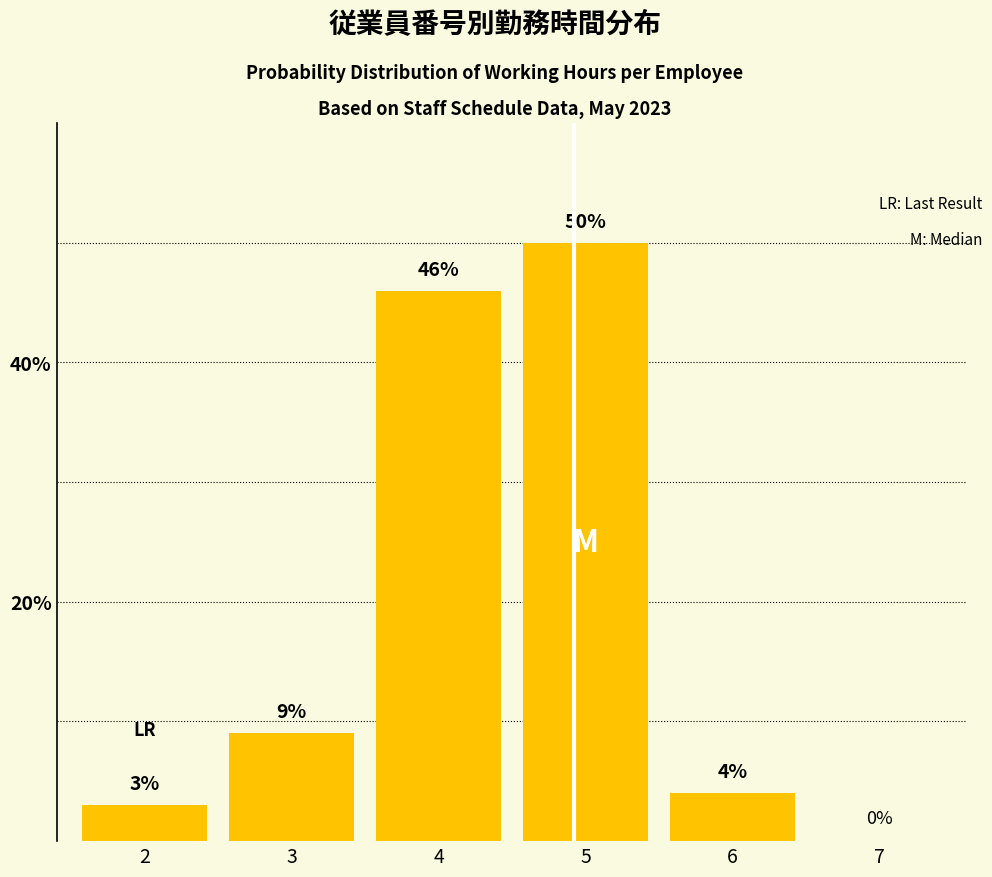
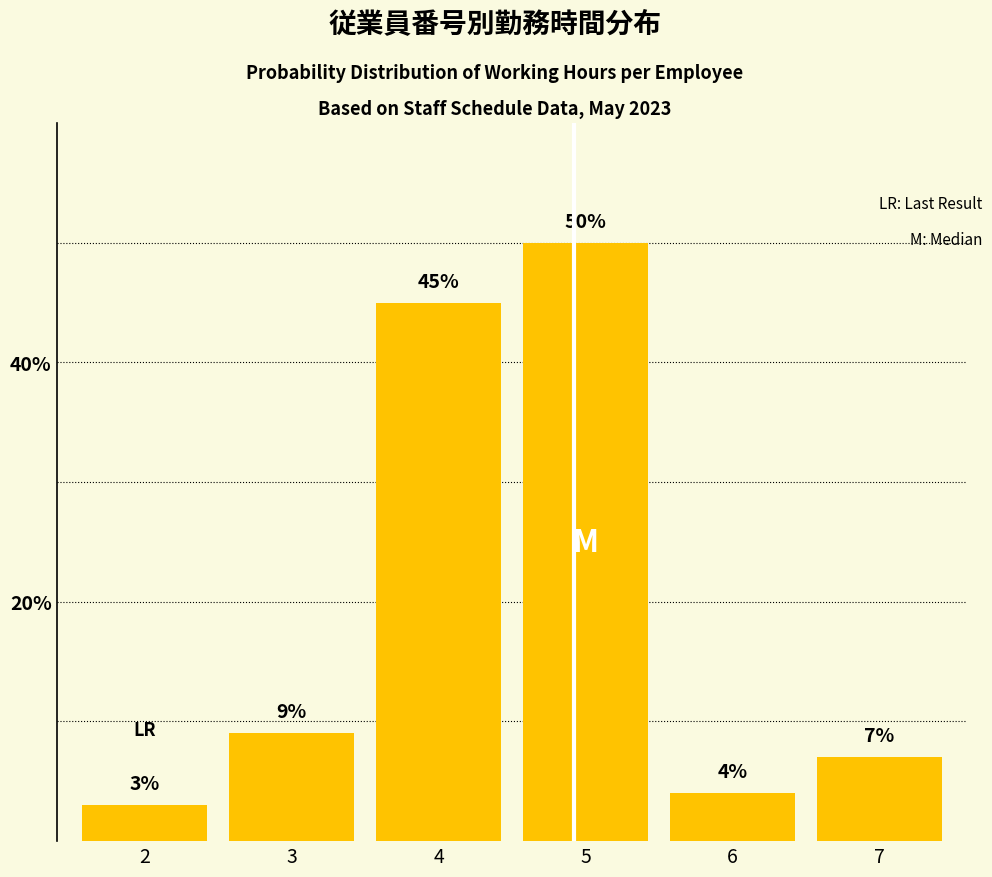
4: 46% -> 45%
7: 0% -> 7%
